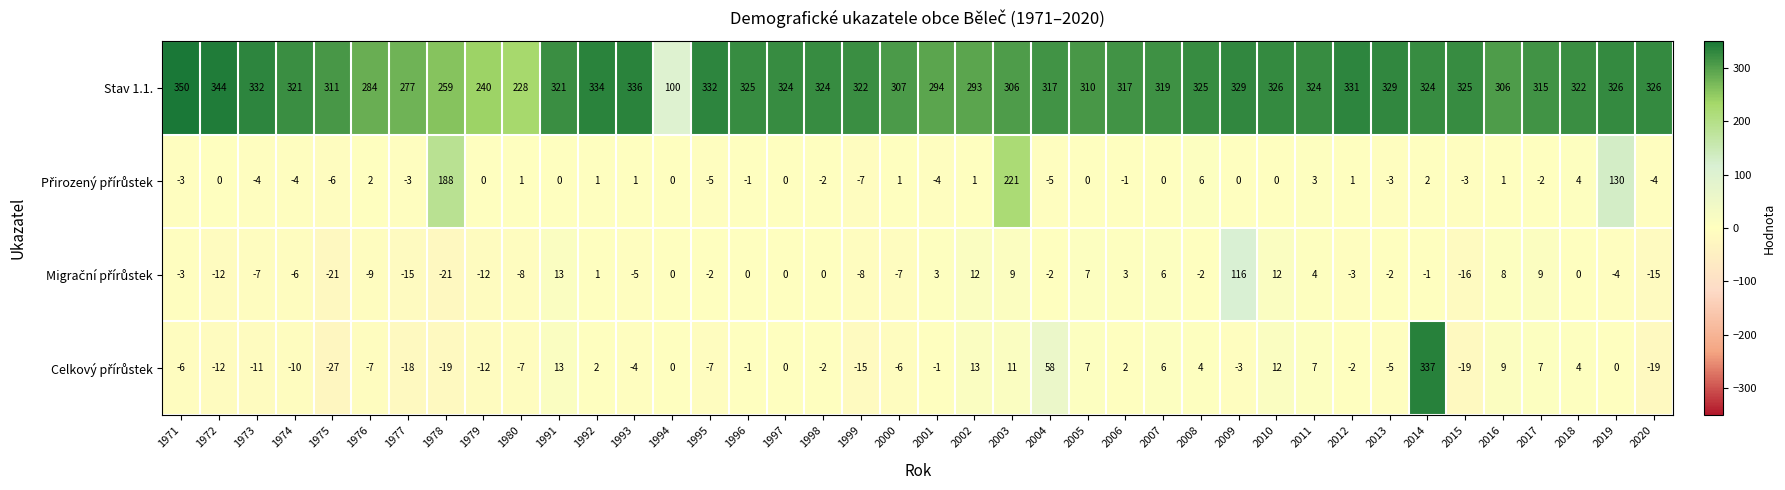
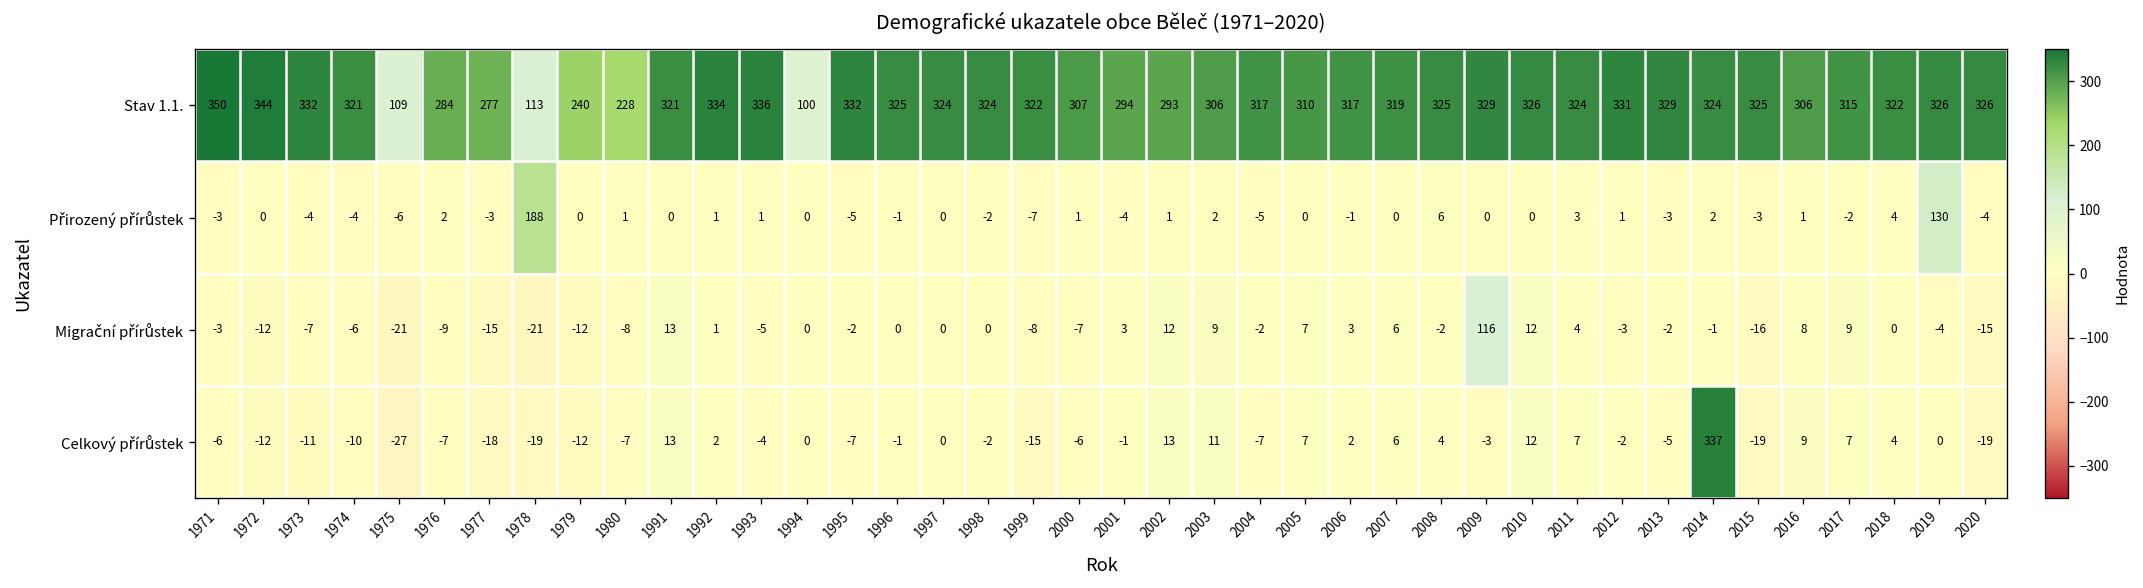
Stav 1.1., 1975: 311 -> 109
Stav 1.1., 1978: 259 -> 113
Přirozený přírůstek, 2003: 221 -> 2
Celkový přírůstek, 2004: 58 -> -7
